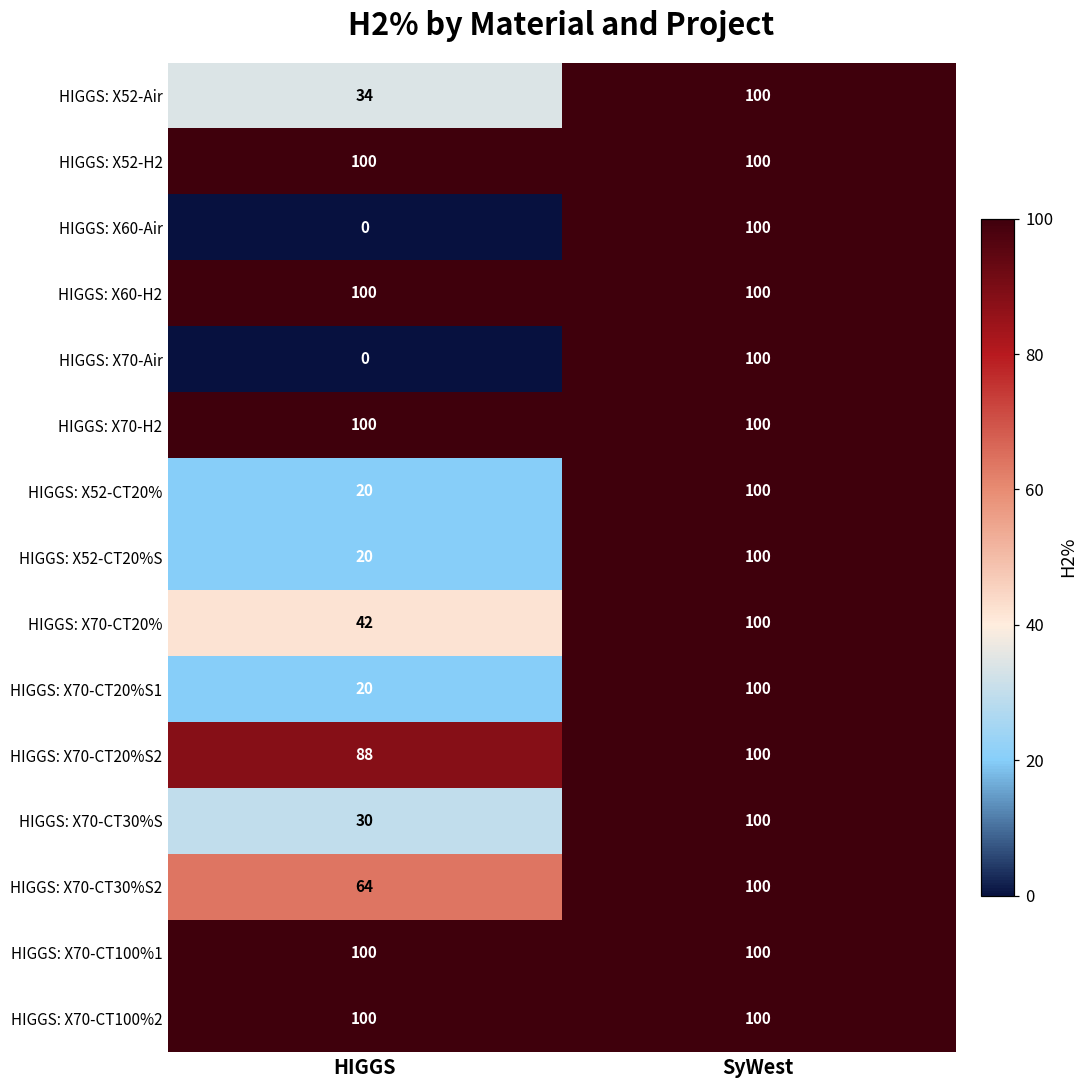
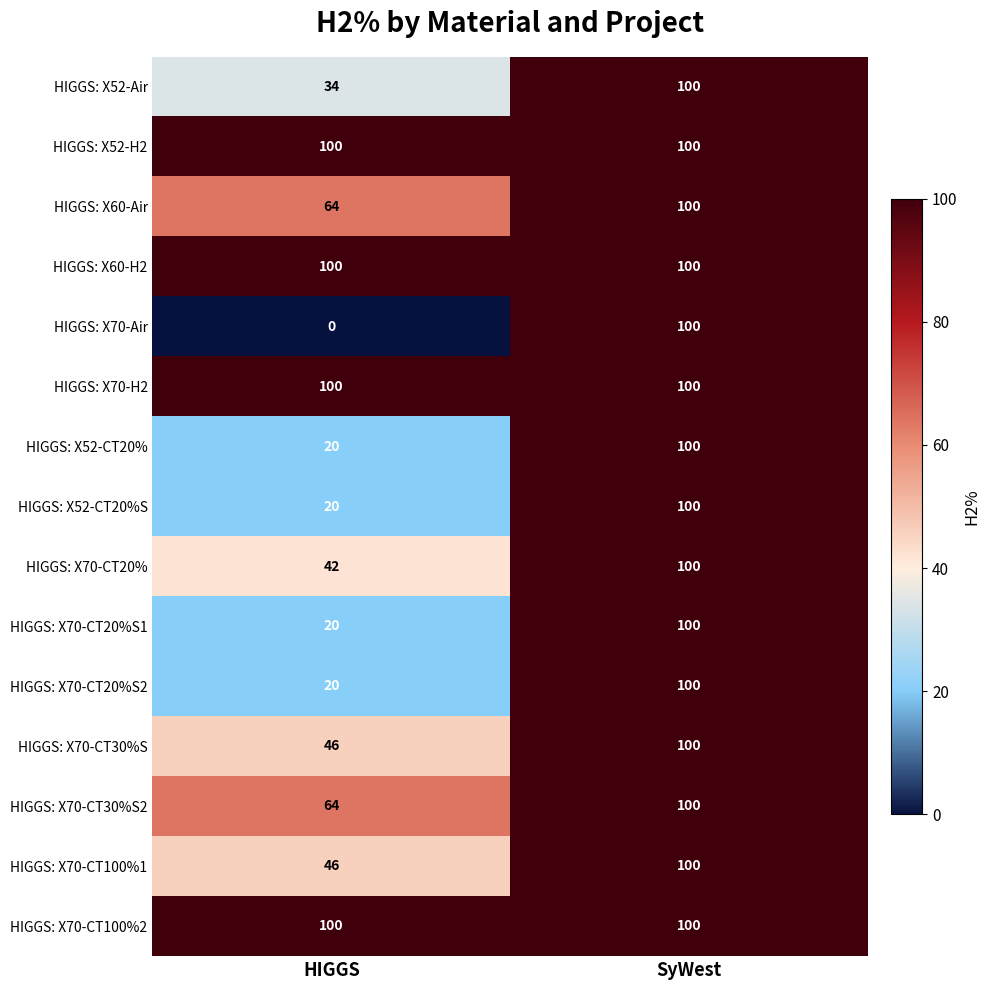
HIGGS: X60-Air, HIGGS: 0 -> 64
HIGGS: X70-CT20%S2, HIGGS: 88 -> 20
HIGGS: X70-CT30%S, HIGGS: 30 -> 46
HIGGS: X70-CT100%1, HIGGS: 100 -> 46
